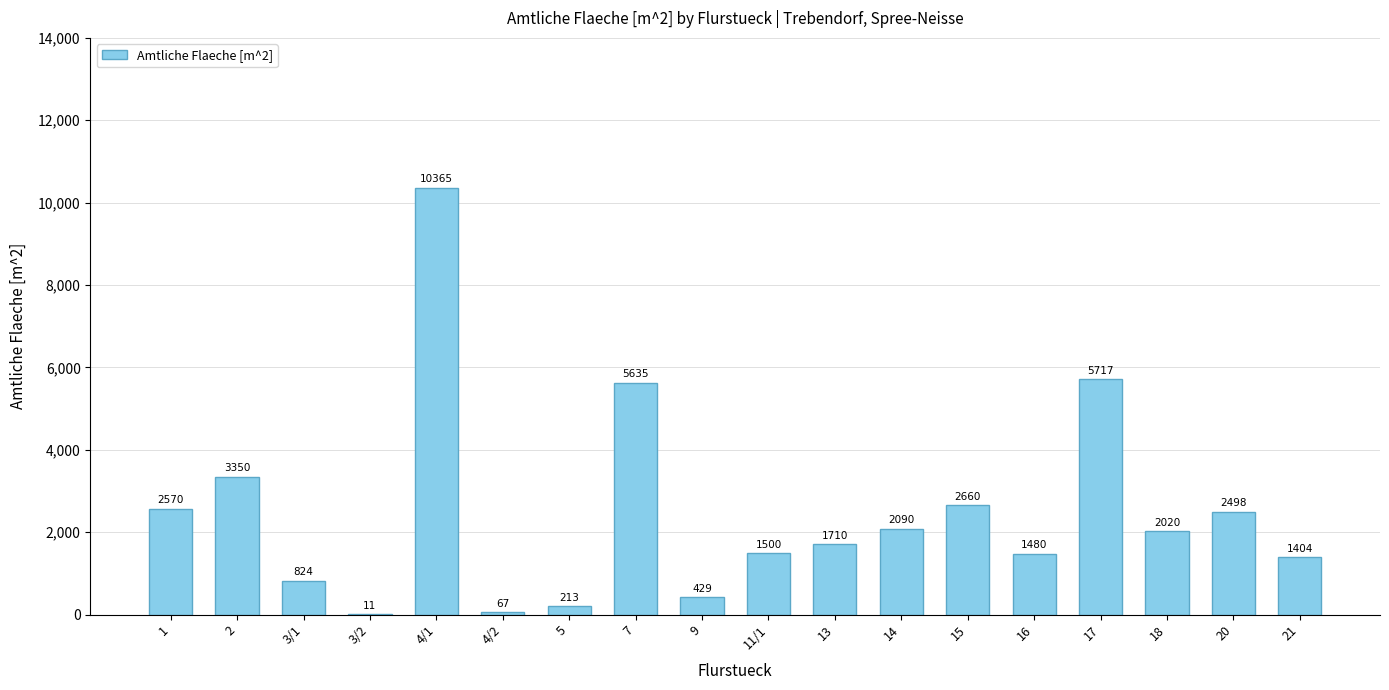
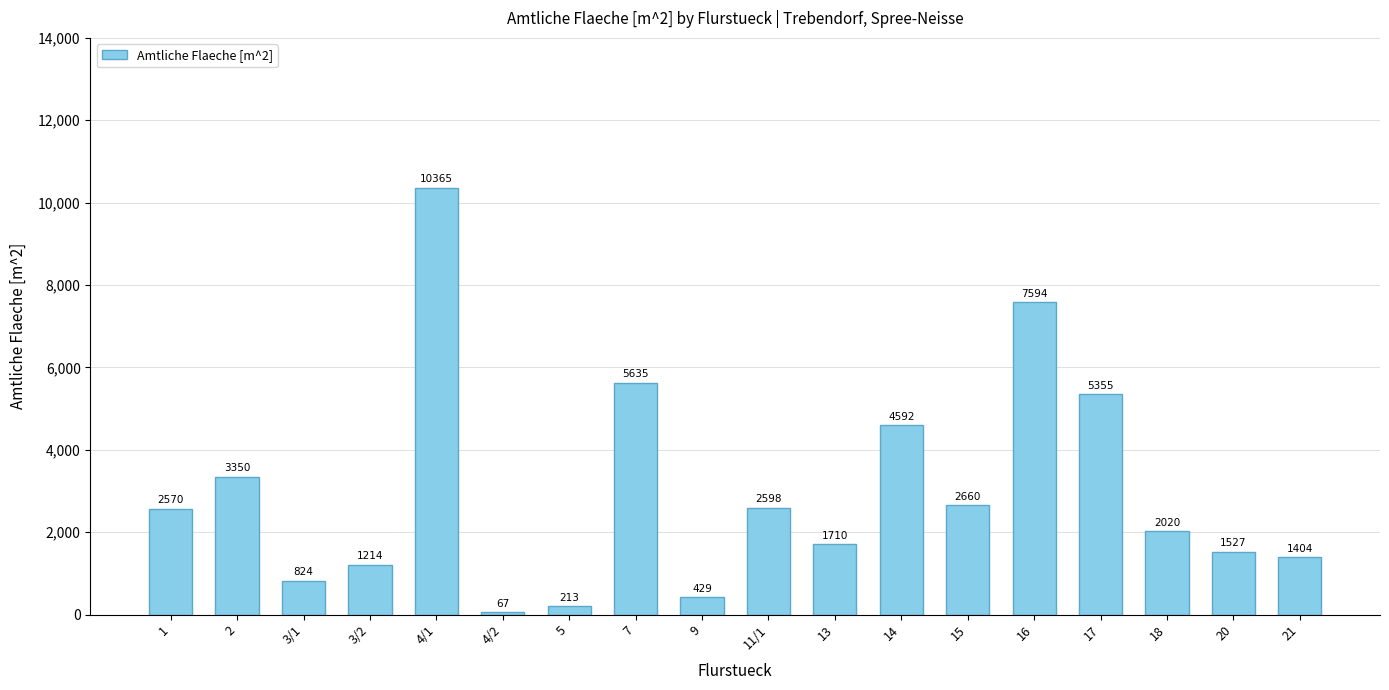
3/2: 11 -> 1214
11/1: 1500 -> 2598
14: 2090 -> 4592
16: 1480 -> 7594
17: 5717 -> 5355
20: 2498 -> 1527
